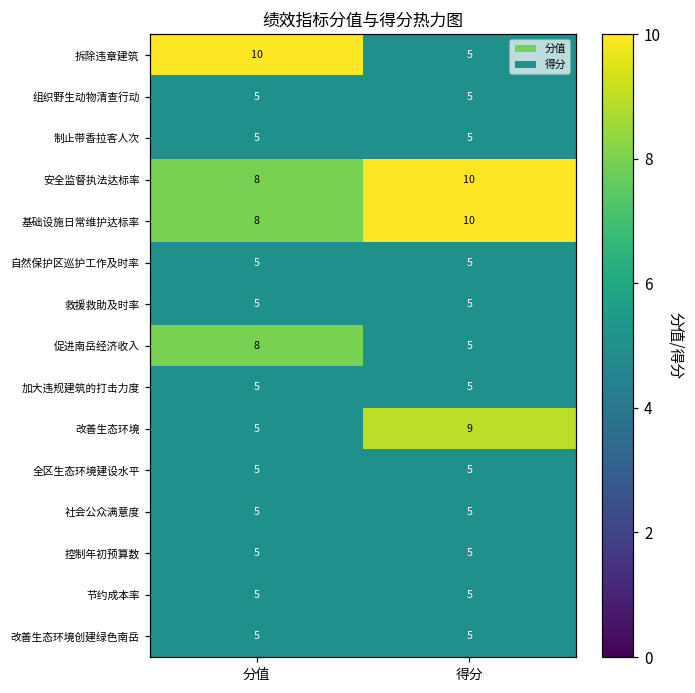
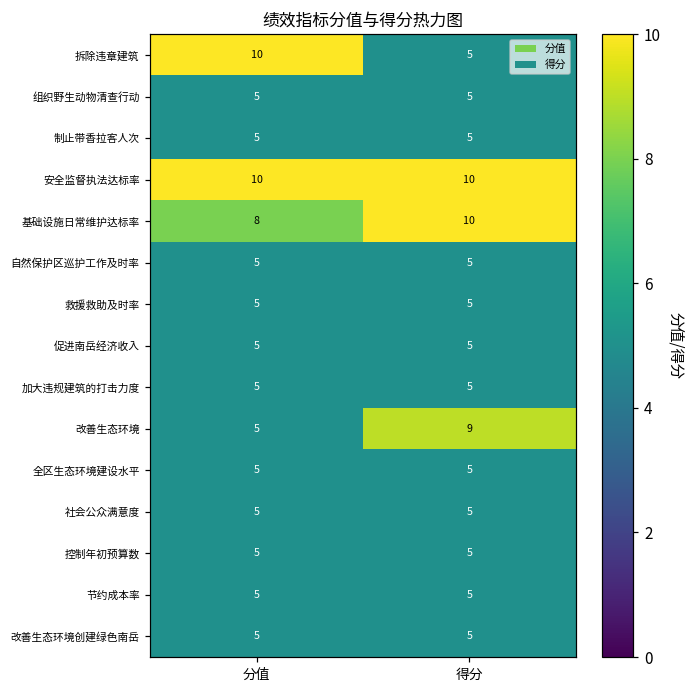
安全监督执法达标率, 分值: 8 -> 10
促进南岳经济收入, 分值: 8 -> 5
